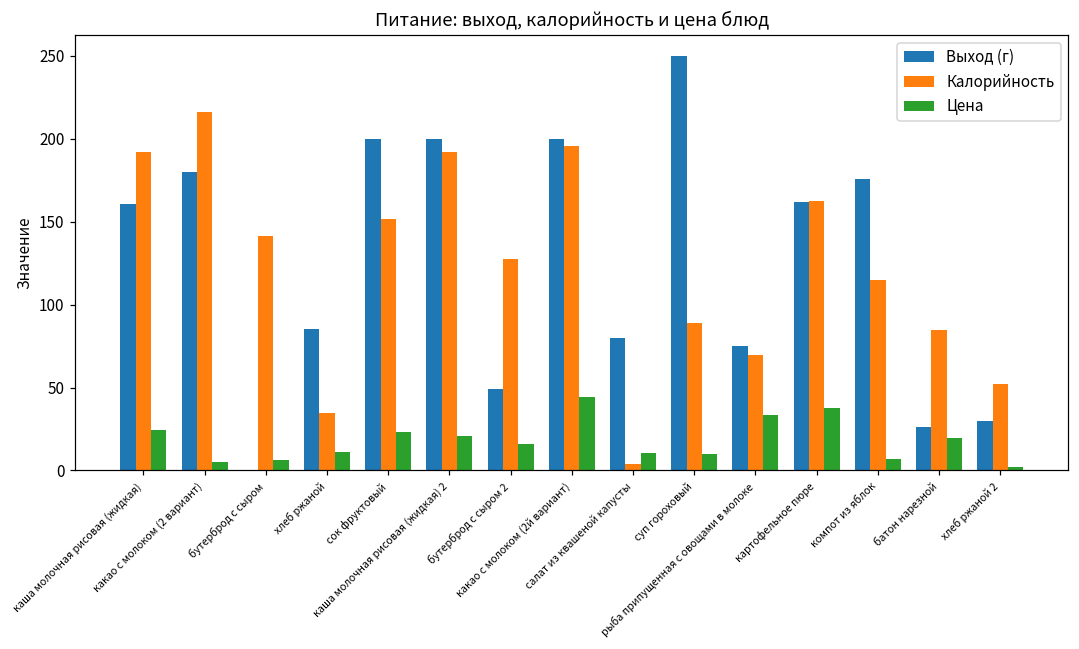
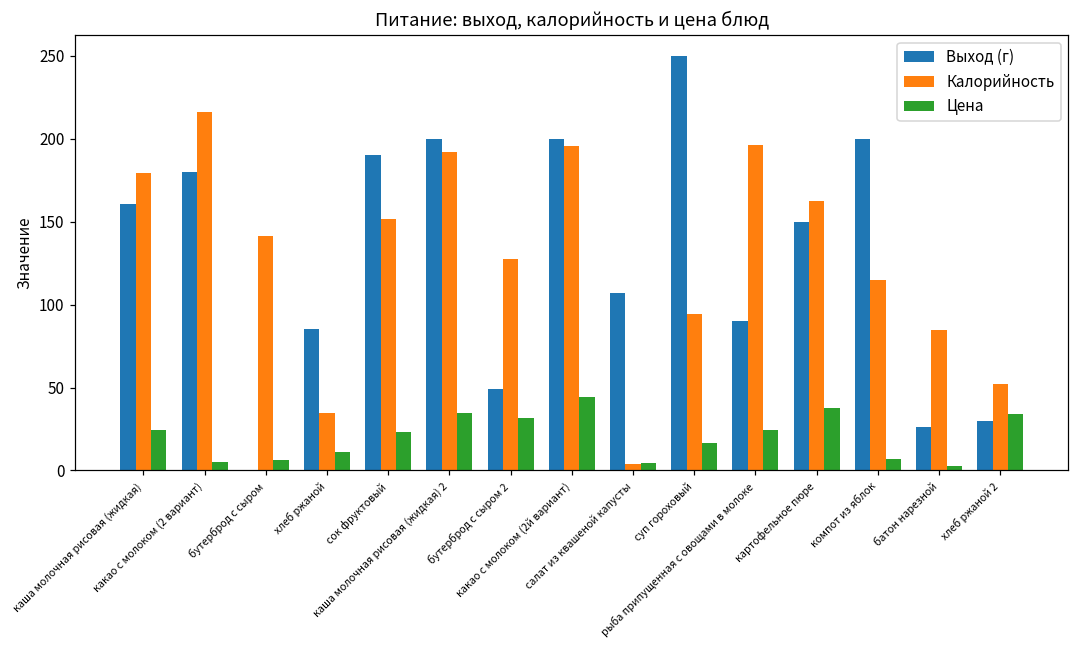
Калорийность, каша молочная рисовая (жидкая): 192 -> 179
Выход (г), сок фруктовый: 200 -> 190
Цена, каша молочная рисовая (жидкая) 2: 21 -> 34
Цена, бутерброд с сыром 2: 16 -> 32
Выход (г), салат из квашеной капусты: 80 -> 107
Цена, салат из квашеной капусты: 11 -> 5
Калорийность, суп гороховый: 89 -> 94
Цена, суп гороховый: 10 -> 17
Выход (г), рыба припущенная с овощами в молоке: 75 -> 90
Калорийность, рыба припущенная с овощами в молоке: 70 -> 197
Цена, рыба припущенная с овощами в молоке: 34 -> 24
Выход (г), картофельное пюре: 162 -> 150
Выход (г), компот из яблок: 176 -> 200
Цена, батон нарезной: 20 -> 3
Цена, хлеб ржаной 2: 2 -> 34
